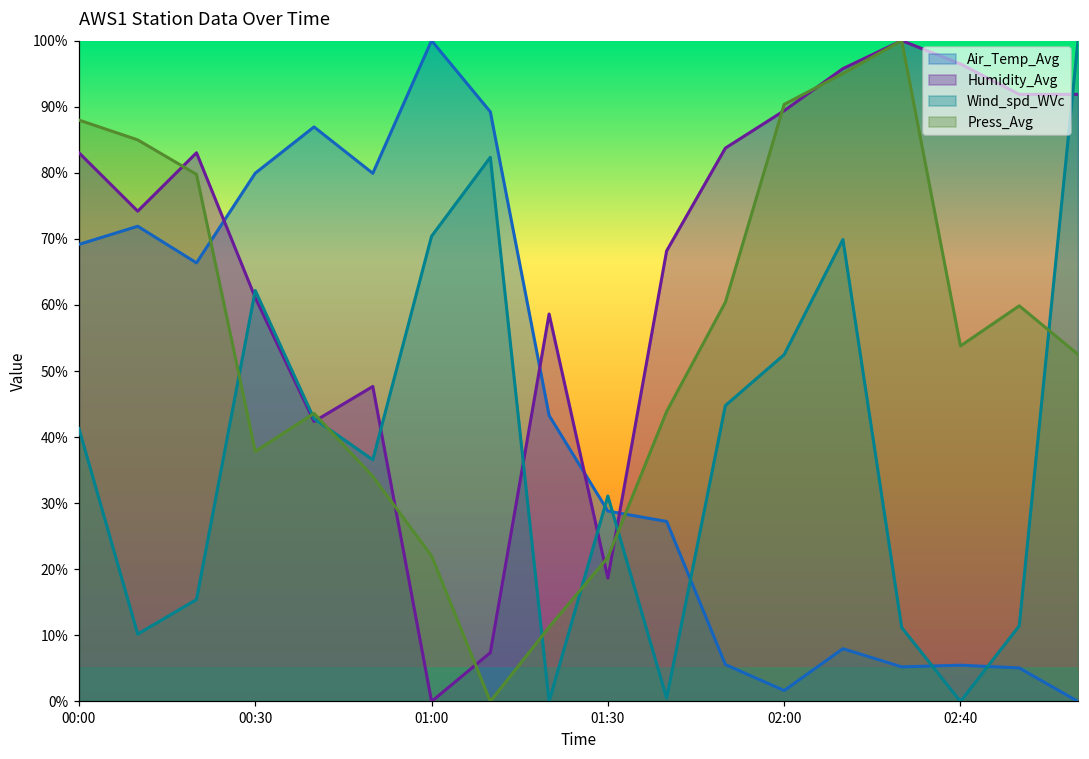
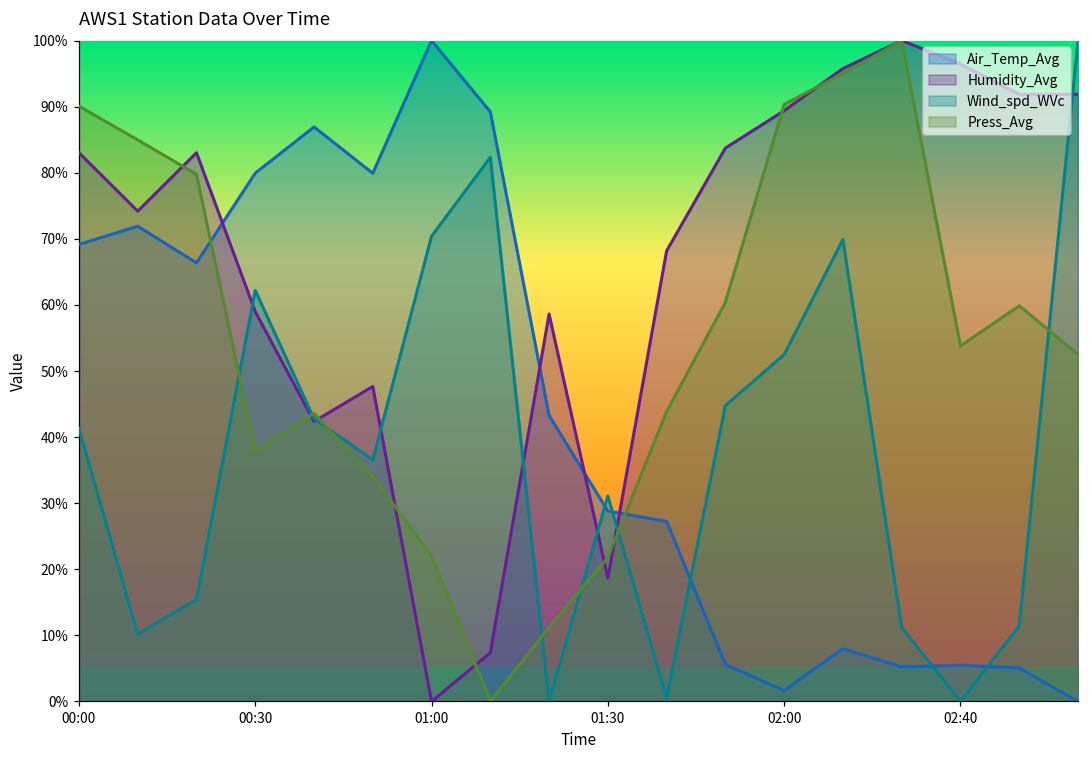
Press_Avg, 00:00: 88% -> 90%
Humidity_Avg, 00:30: 61% -> 59%
